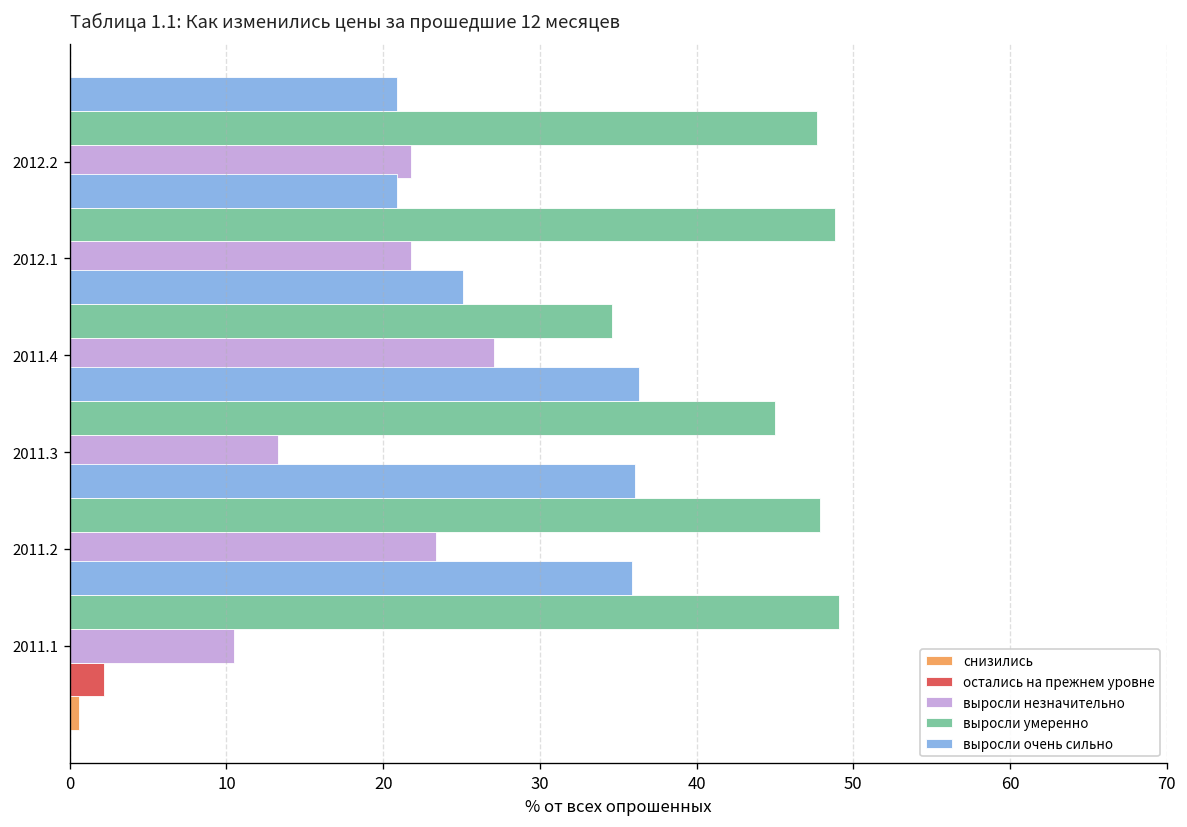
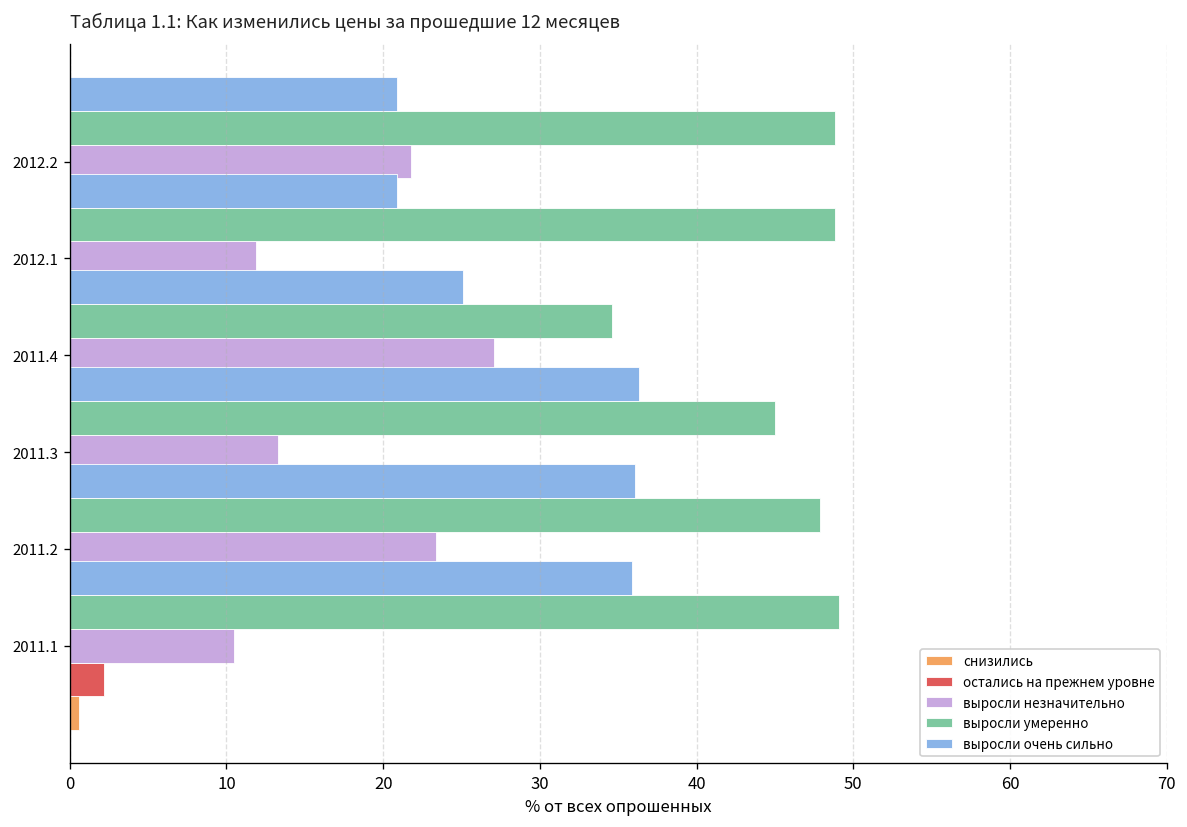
выросли умеренно, 2012.2: 47.7 -> 48.8
выросли незначительно, 2012.1: 21.8 -> 11.9
